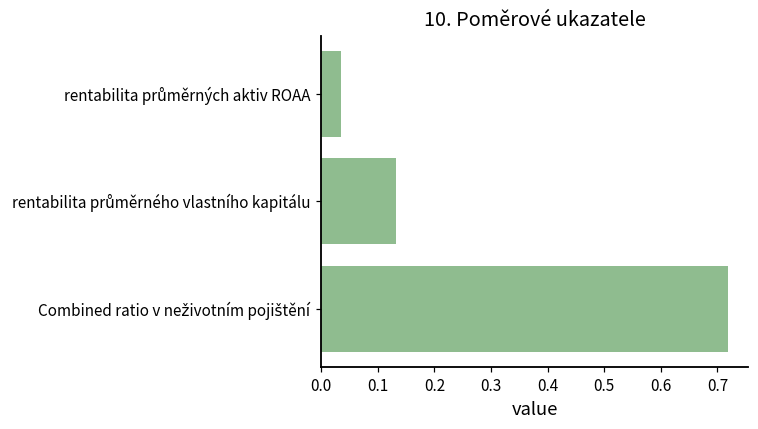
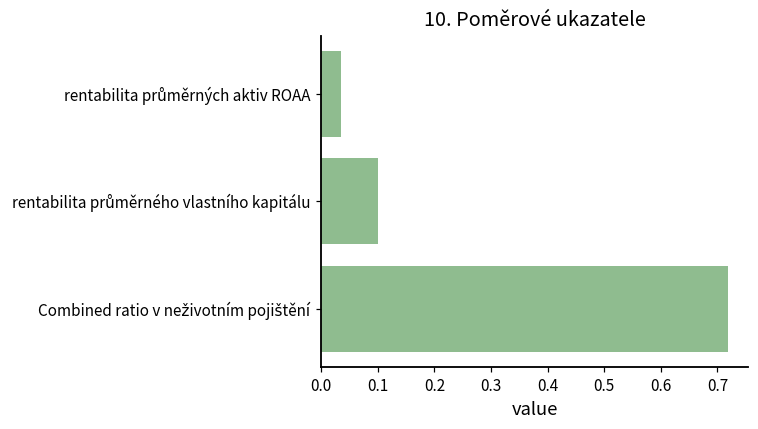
rentabilita průměrného vlastního kapitálu: 0.13 -> 0.10
